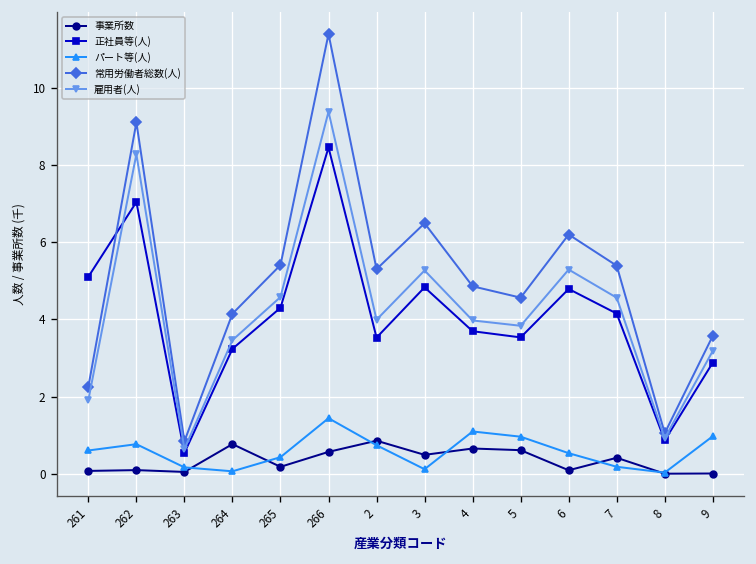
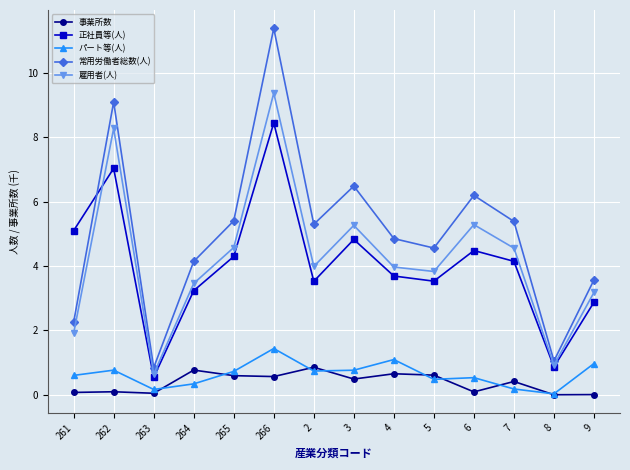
パート等(人), 264: 0.1 -> 0.3
事業所数, 265: 0.2 -> 0.6
パート等(人), 265: 0.4 -> 0.7
パート等(人), 3: 0.1 -> 0.8
パート等(人), 5: 1.0 -> 0.5
正社員等(人), 6: 4.8 -> 4.5
